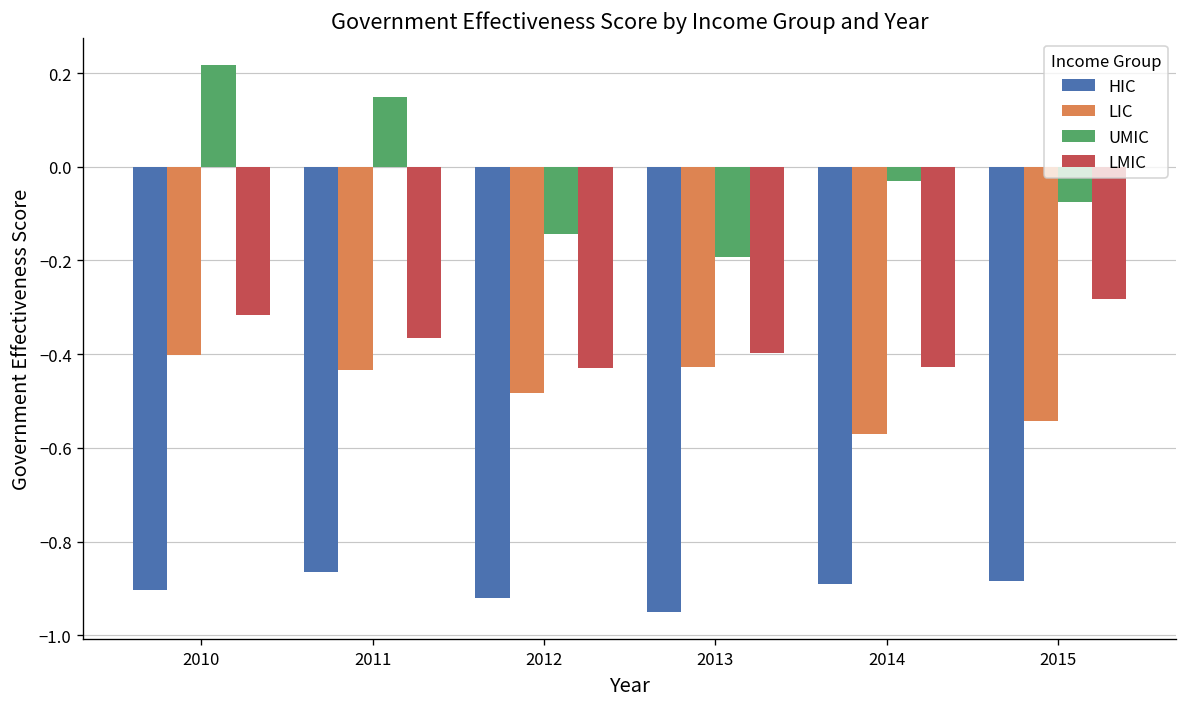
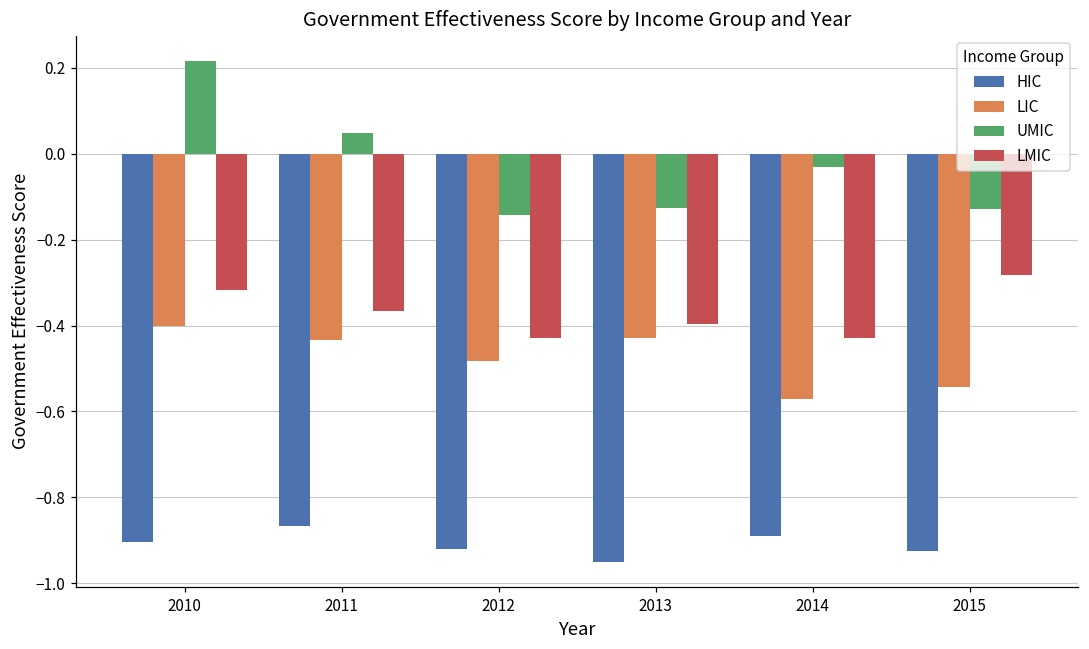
UMIC, 2011: 0.15 -> 0.05
UMIC, 2013: -0.19 -> -0.13
HIC, 2015: -0.89 -> -0.92
UMIC, 2015: -0.08 -> -0.13
